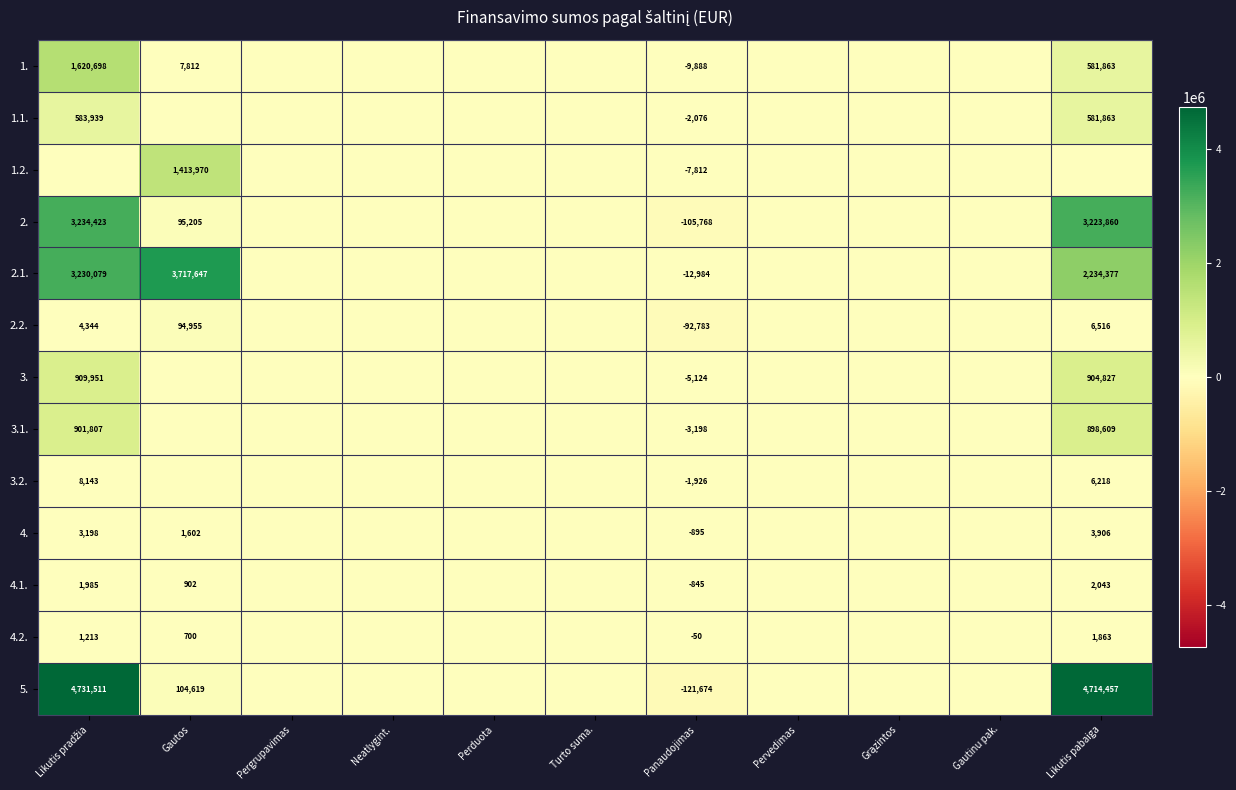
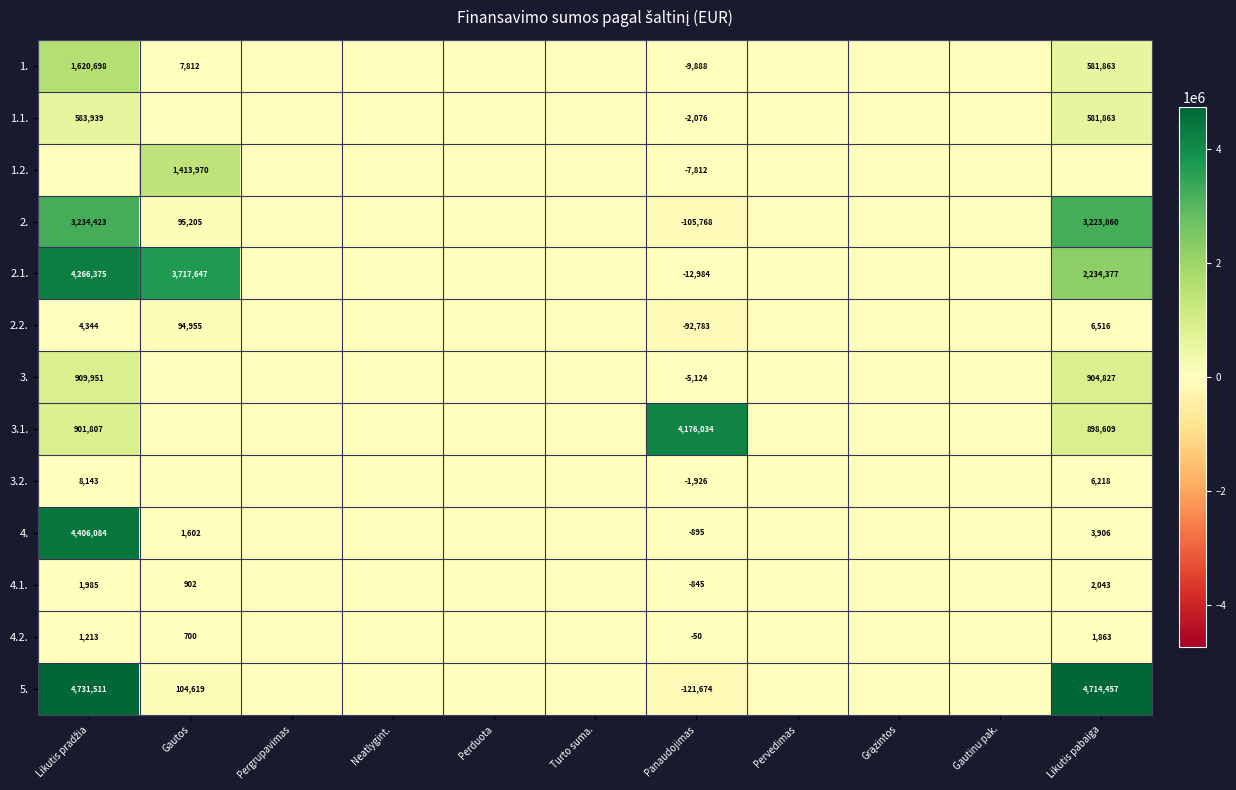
2.1., Likutis pradžia: 3,230,079 -> 4,266,375
3.1., Panaudojimas: -3,198 -> 4,176,034
4., Likutis pradžia: 3,198 -> 4,406,084
